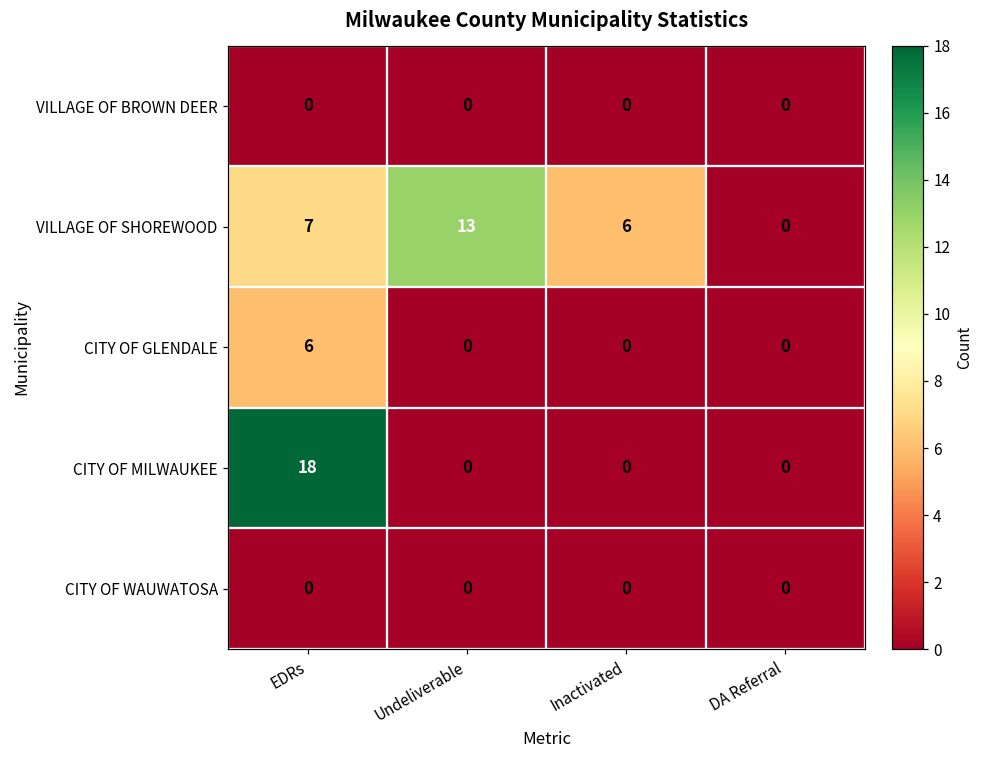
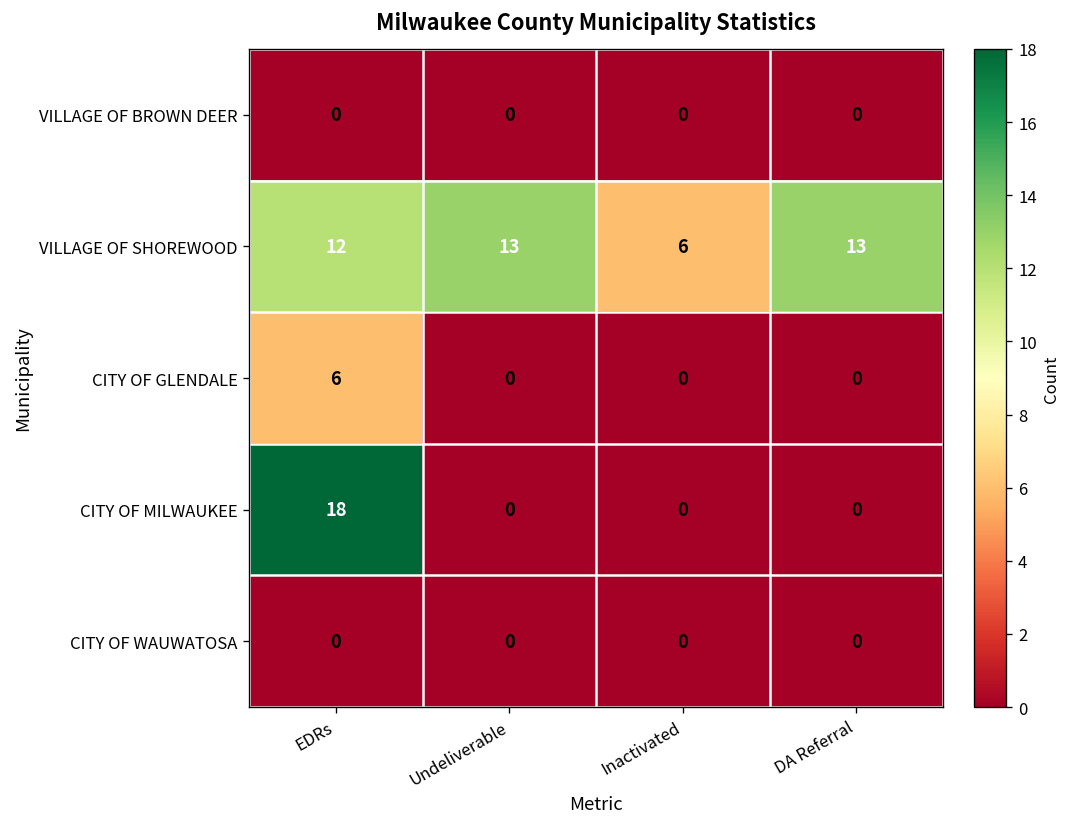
VILLAGE OF SHOREWOOD, EDRs: 7 -> 12
VILLAGE OF SHOREWOOD, DA Referral: 0 -> 13
